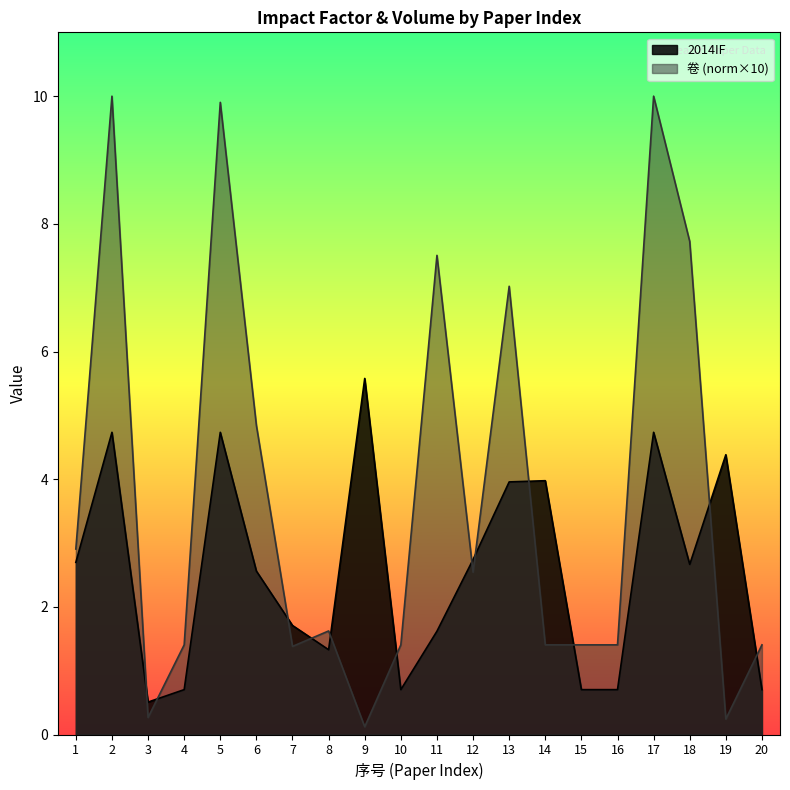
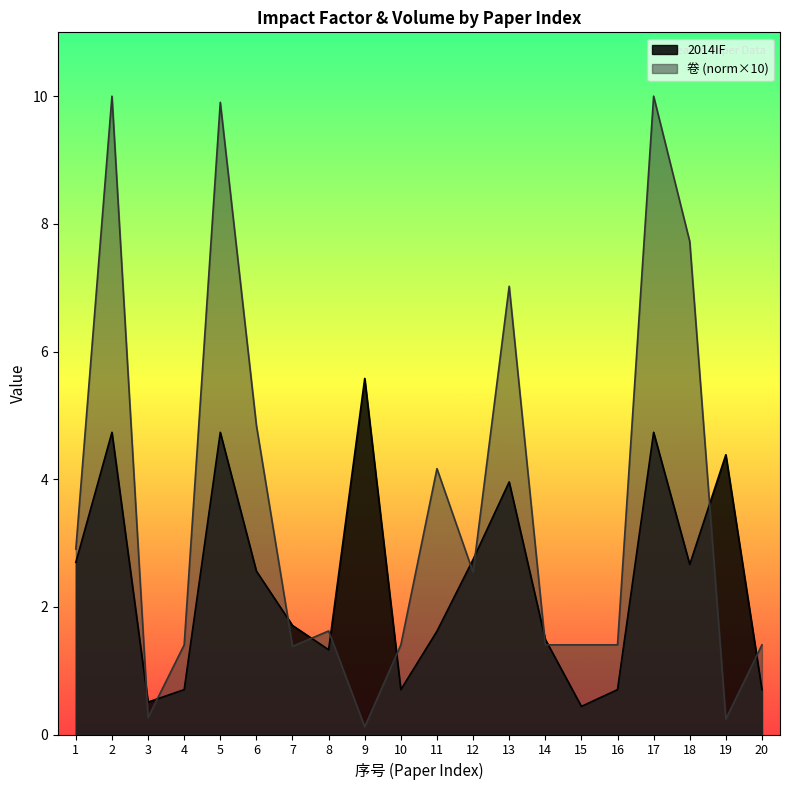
卷 (norm×10), 11: 7.5 -> 4.2
2014IF, 14: 4.0 -> 1.5
2014IF, 15: 0.7 -> 0.4
